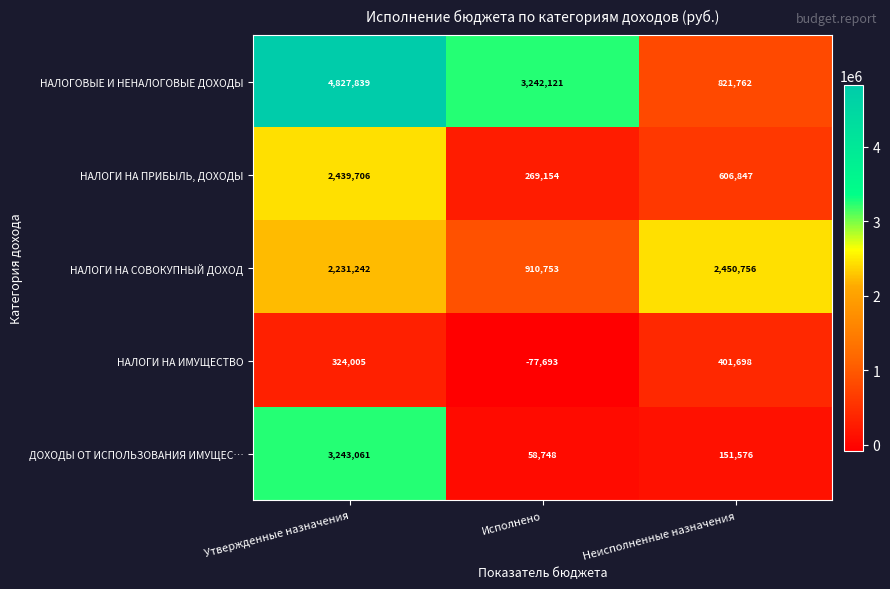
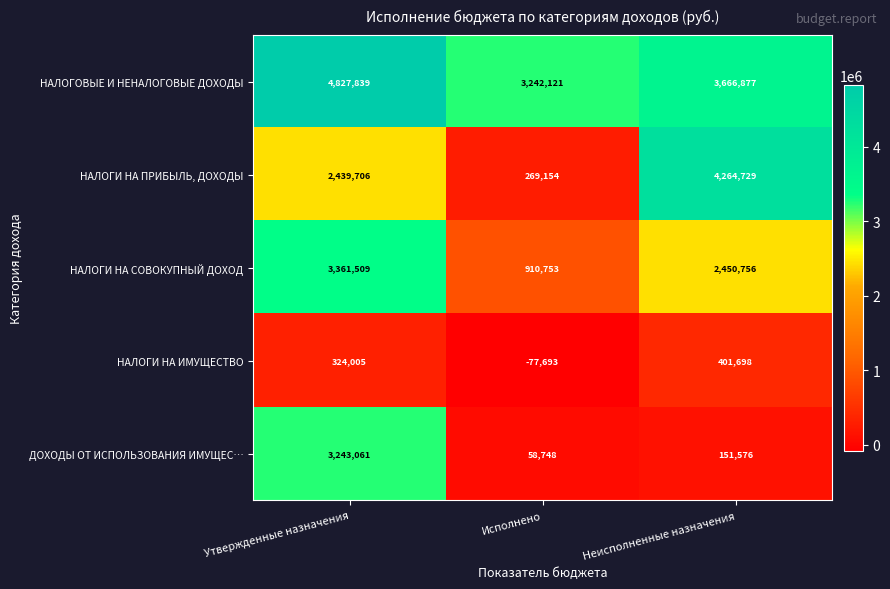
НАЛОГОВЫЕ И НЕНАЛОГОВЫЕ ДОХОДЫ, Неисполненные назначения: 821,762 -> 3,666,877
НАЛОГИ НА ПРИБЫЛЬ, ДОХОДЫ, Неисполненные назначения: 606,847 -> 4,264,729
НАЛОГИ НА СОВОКУПНЫЙ ДОХОД, Утвержденные назначения: 2,231,242 -> 3,361,509
